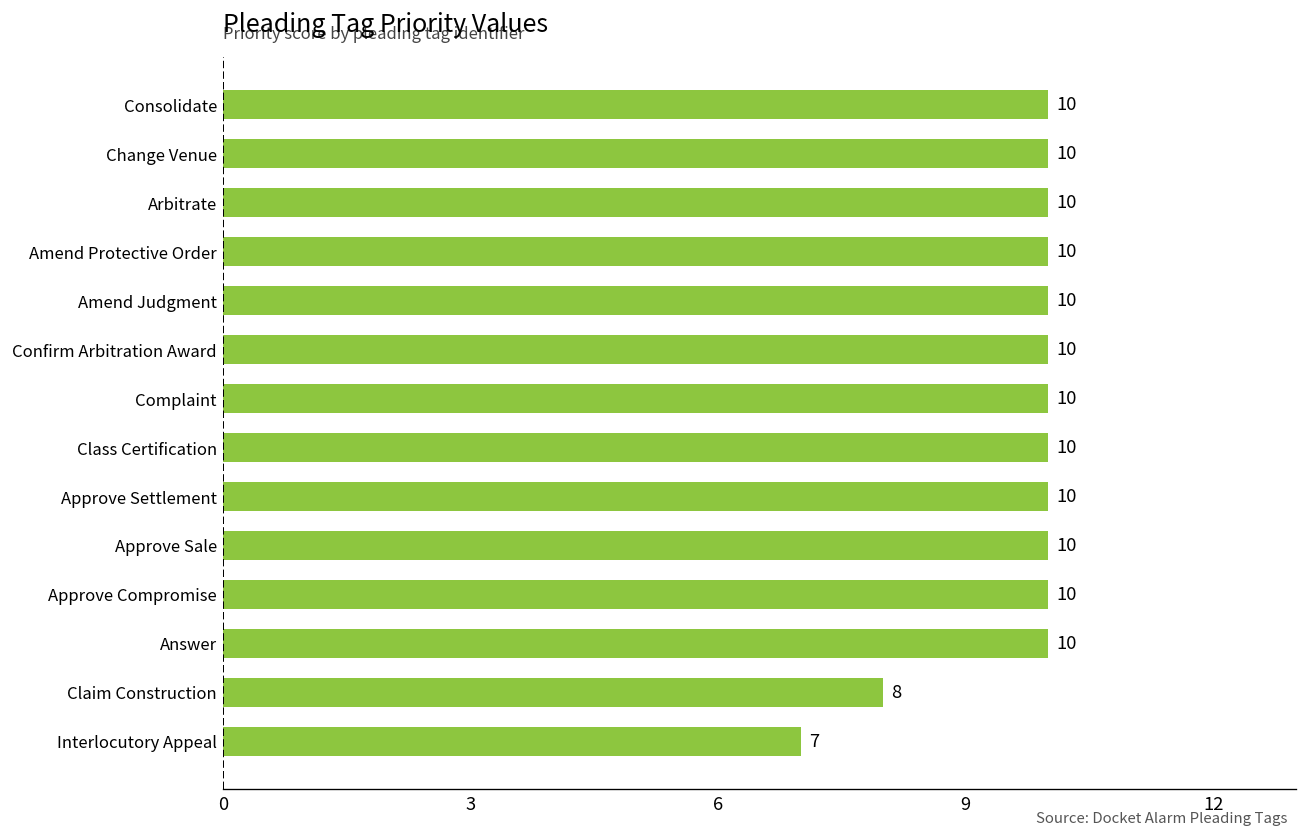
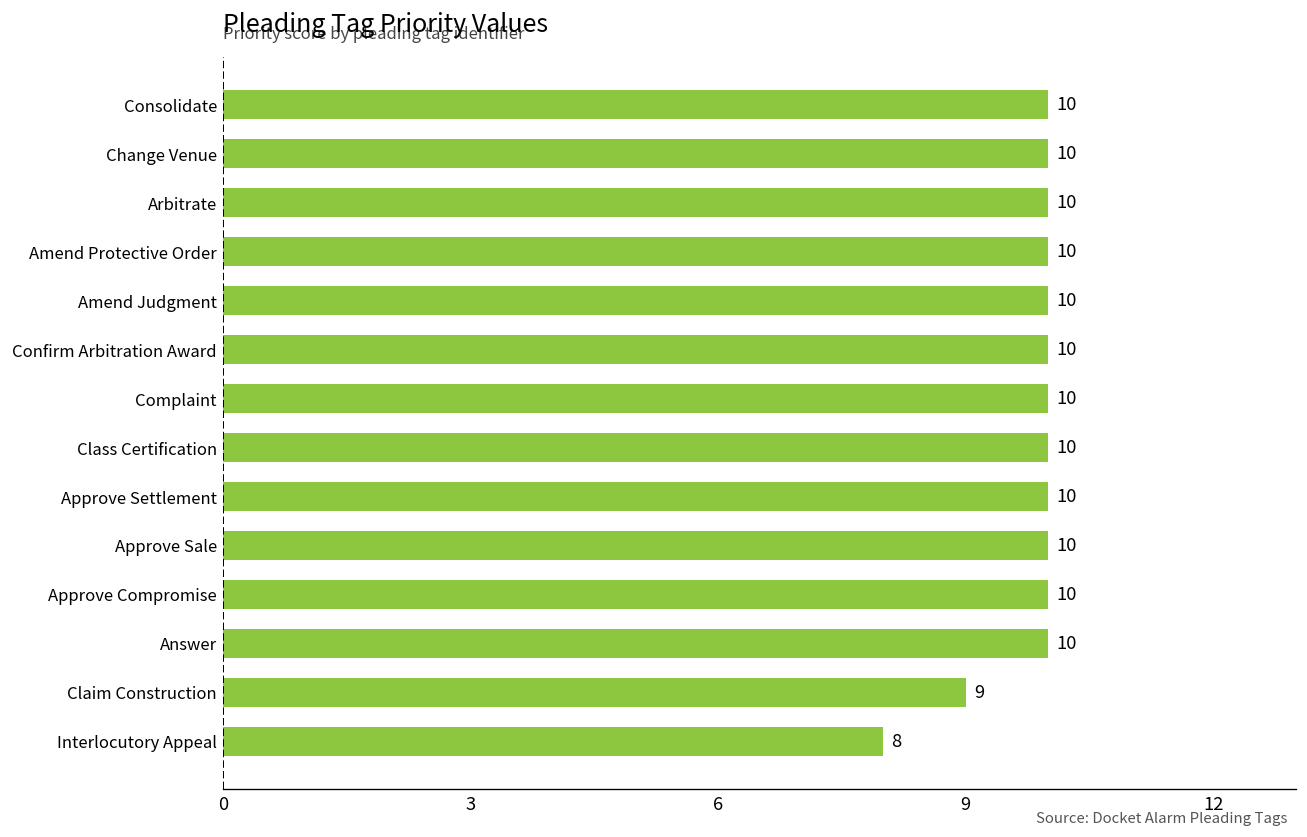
Claim Construction: 8 -> 9
Interlocutory Appeal: 7 -> 8
